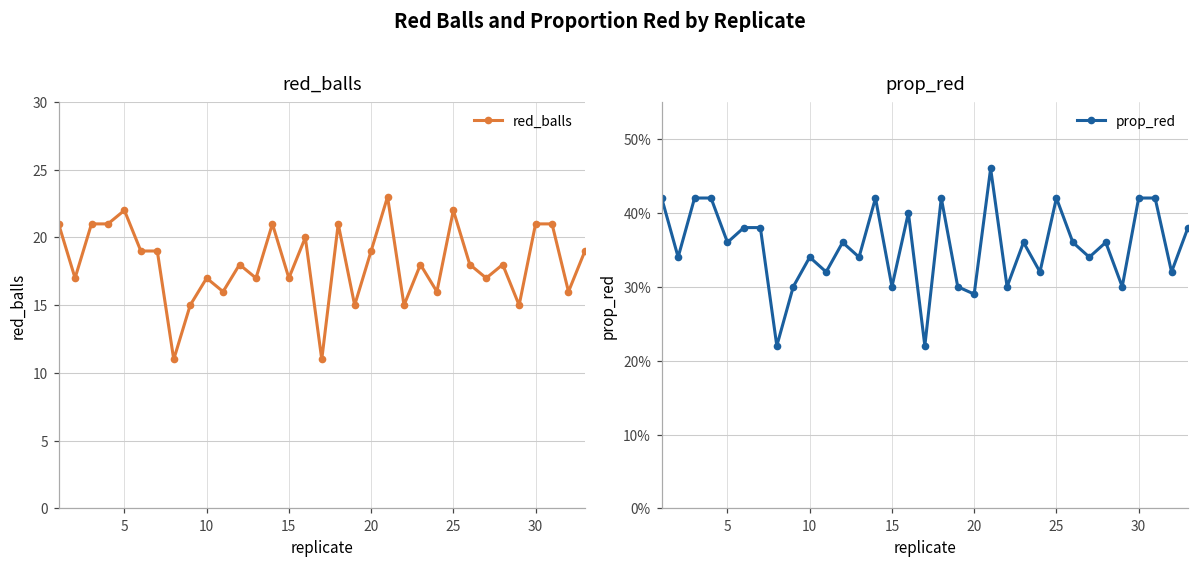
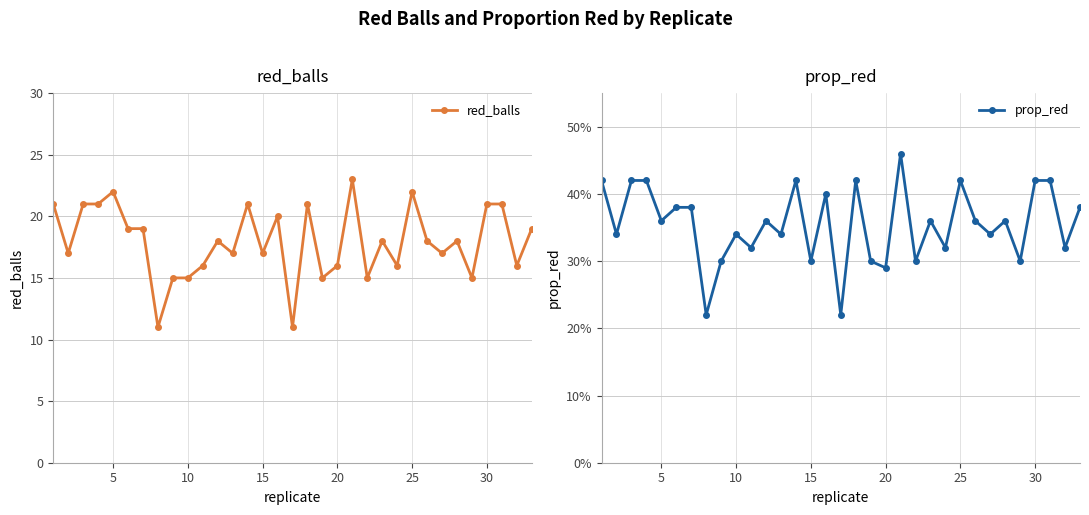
red_balls, 10: 17 -> 15
red_balls, 20: 19 -> 16
